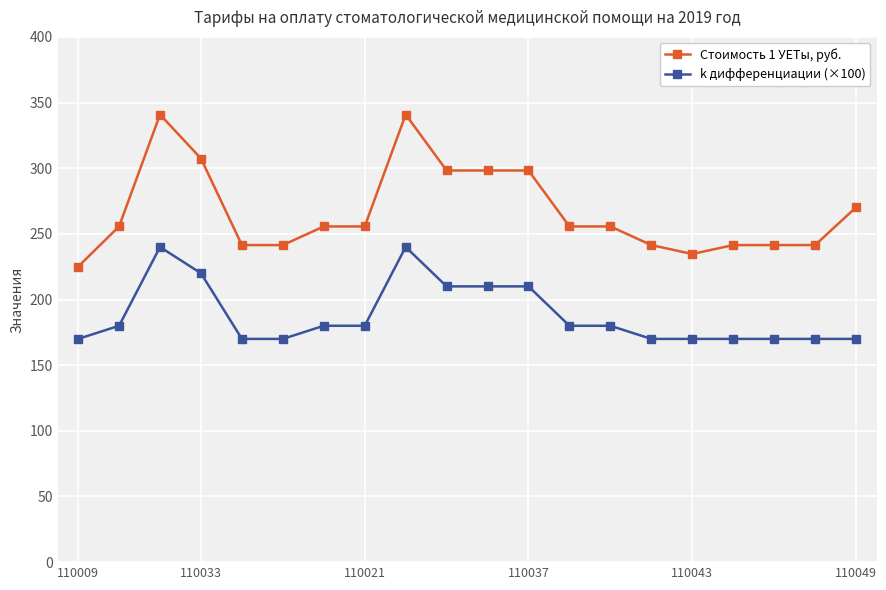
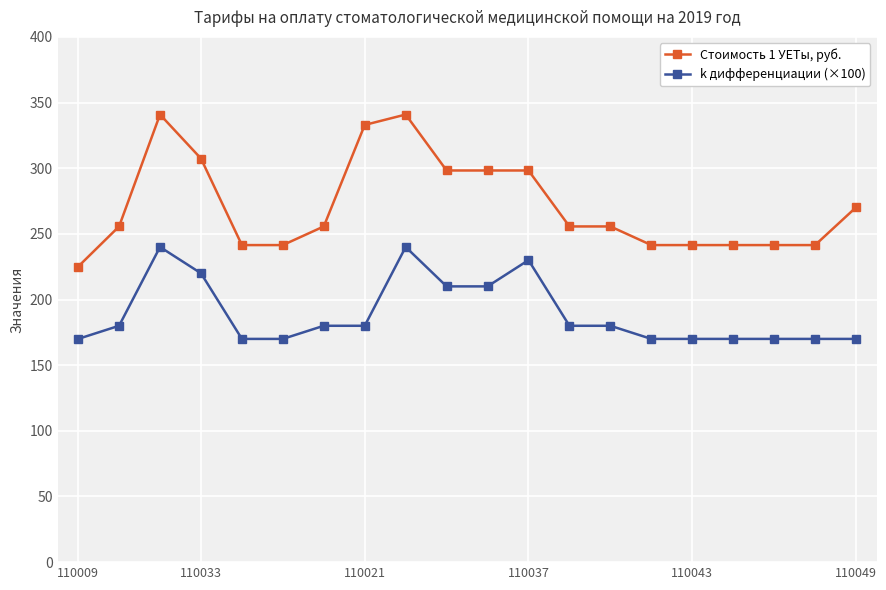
Стоимость 1 УЕТы, руб., 110021: 256 -> 333
k дифференциации (×100), 110037: 210 -> 230
Стоимость 1 УЕТы, руб., 110043: 235 -> 241
